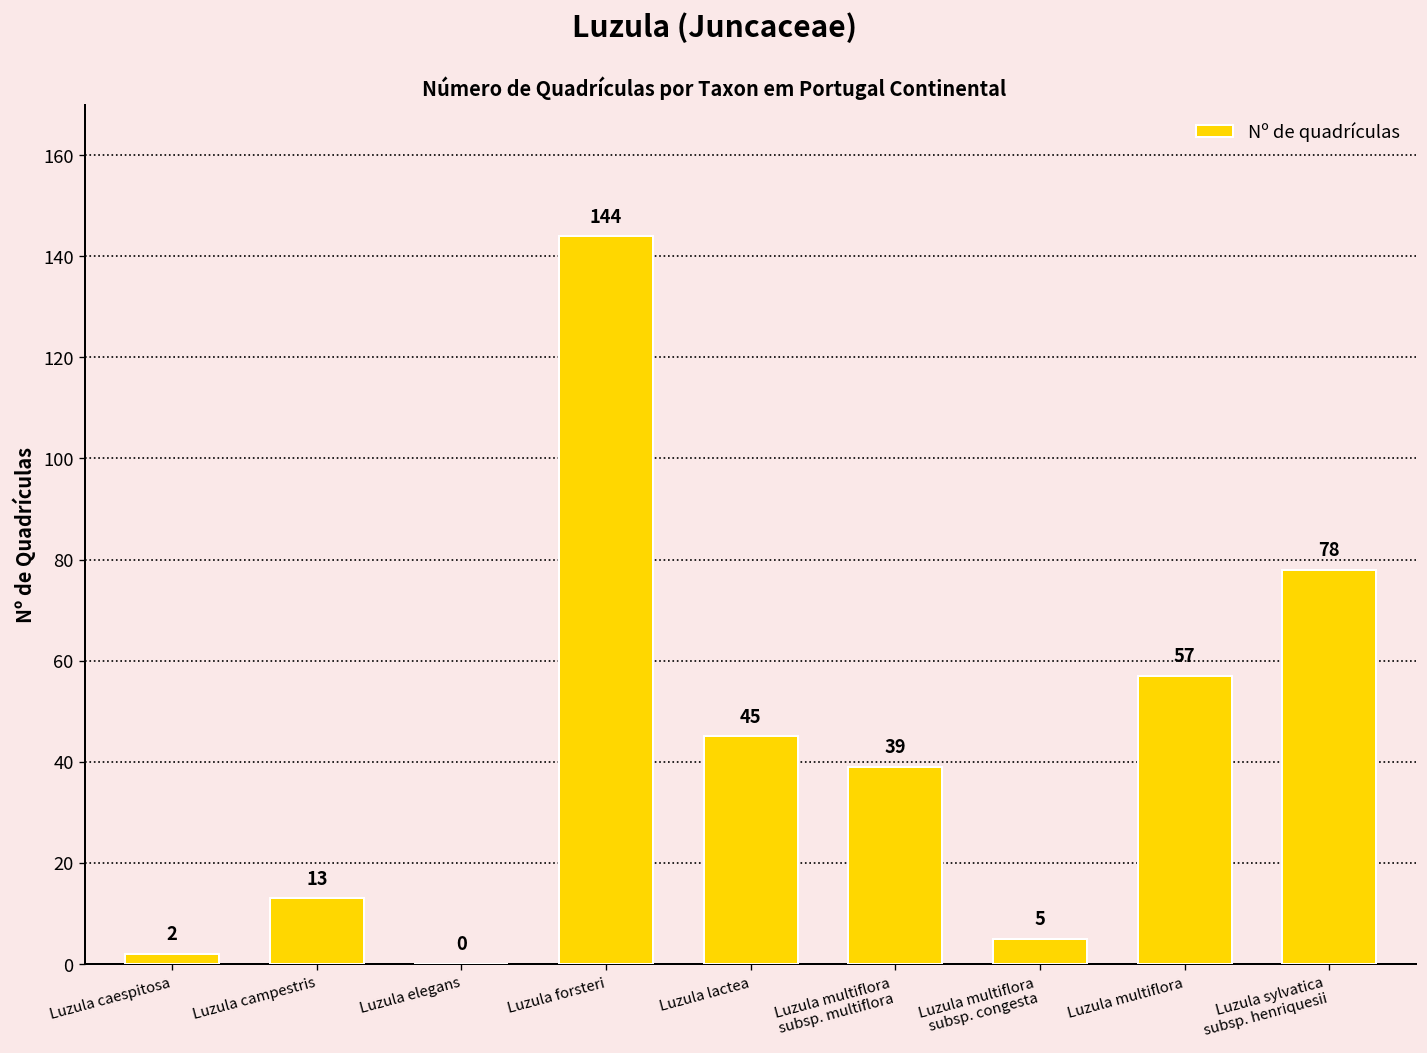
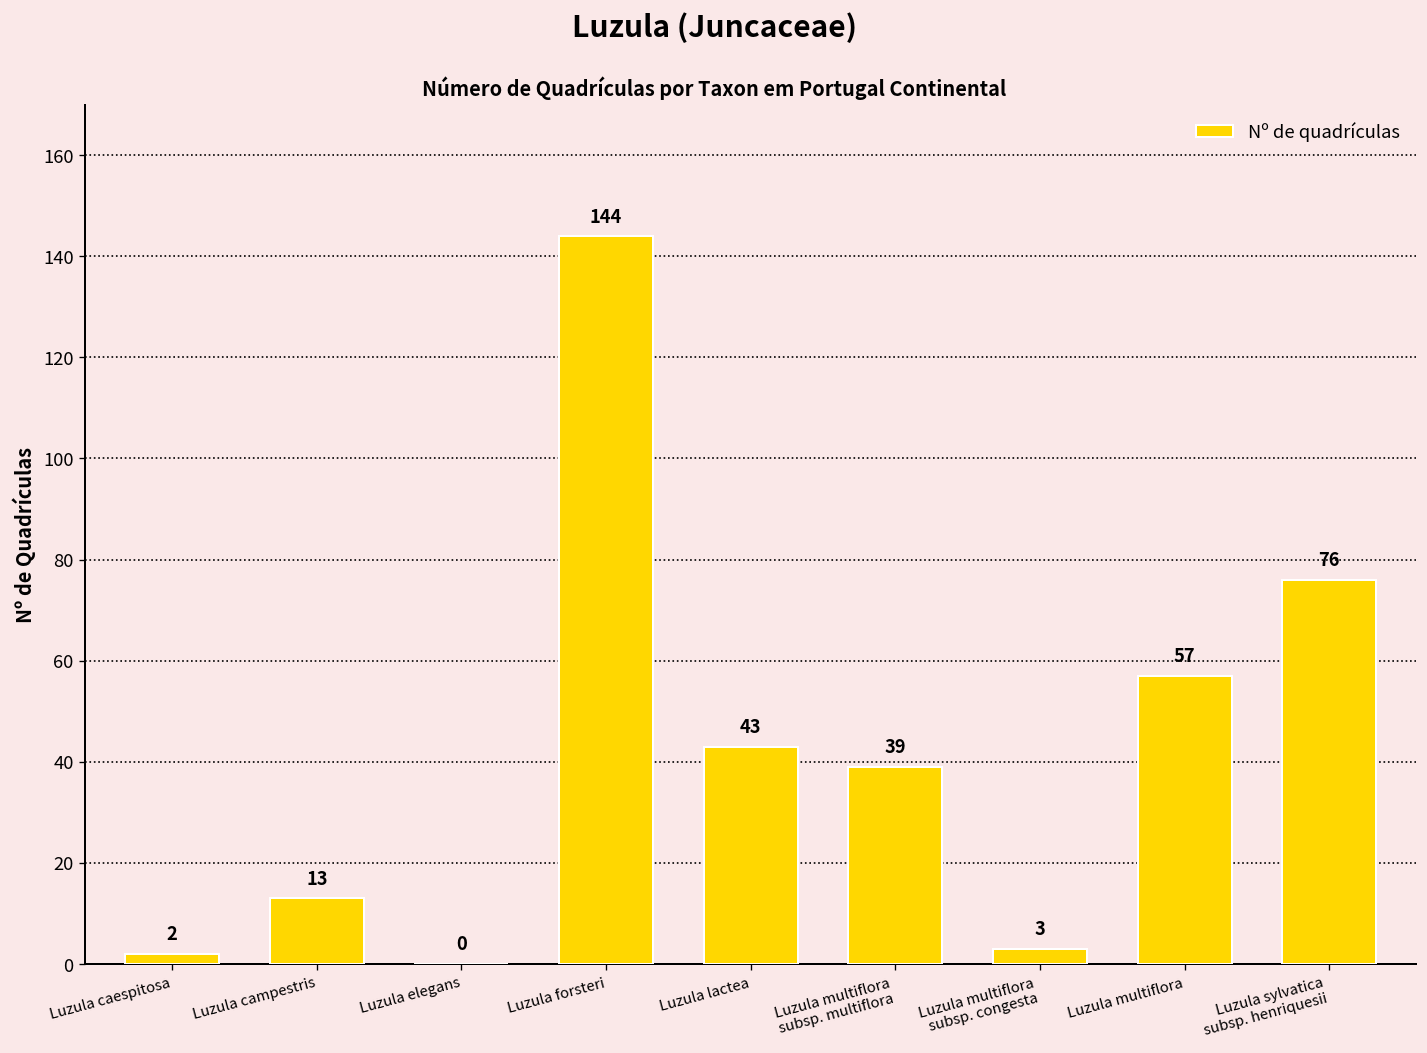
Luzula lactea: 45 -> 43
Luzula multiflora subsp. congesta: 5 -> 3
Luzula sylvatica subsp. henriquesii: 78 -> 76
